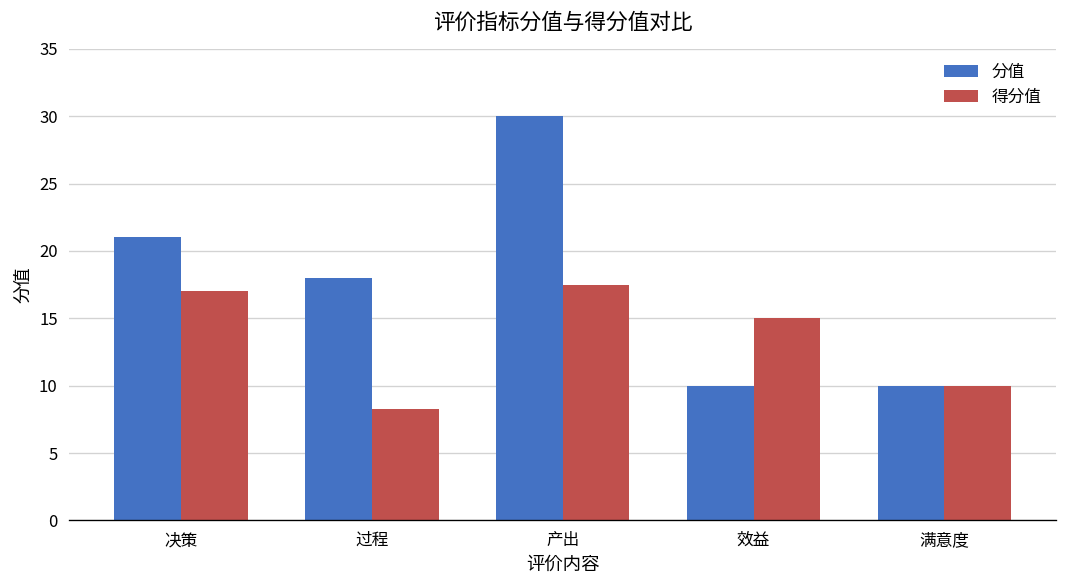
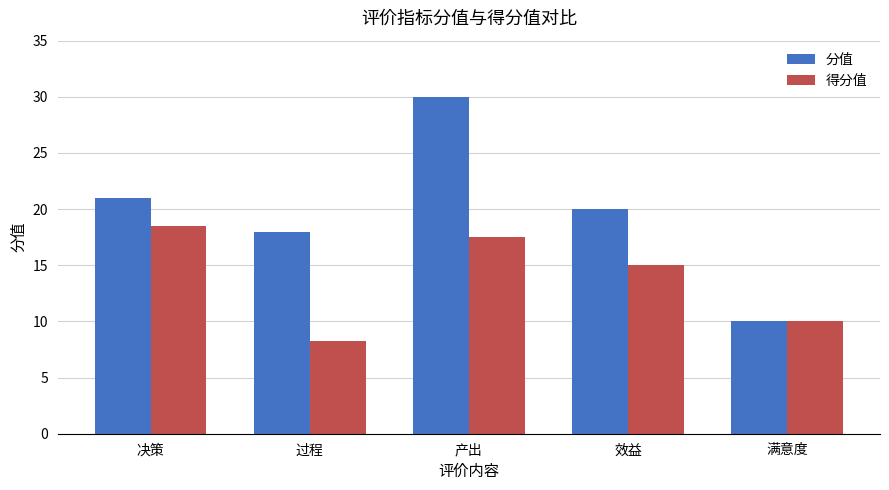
得分值, 决策: 17.0 -> 18.5
分值, 效益: 10 -> 20
